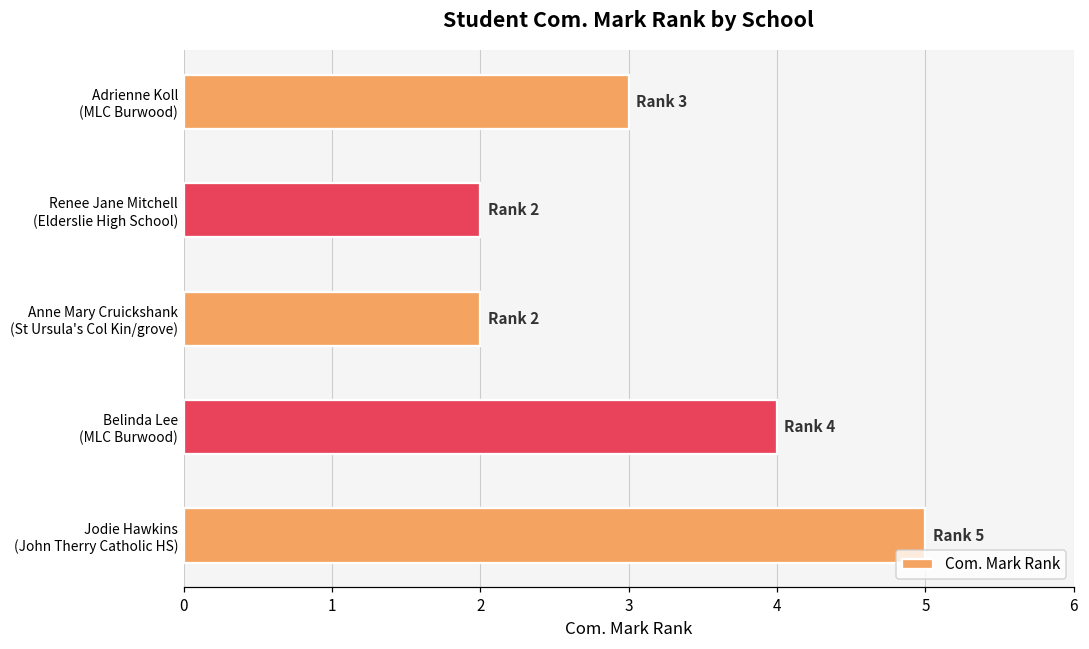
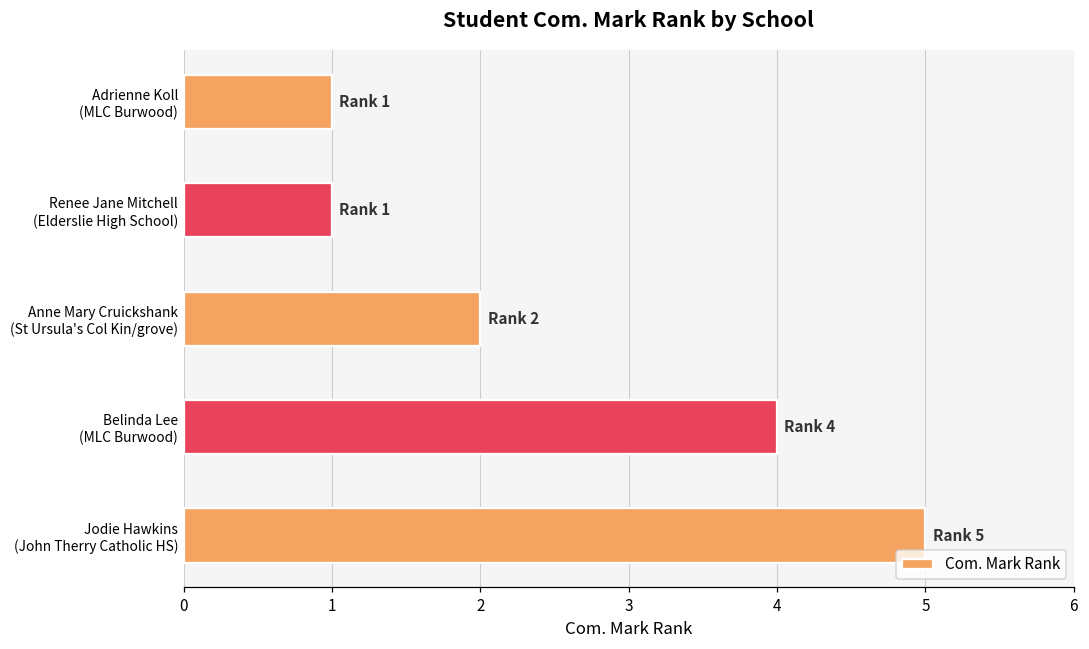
Adrienne Koll (MLC Burwood): 3 -> 1
Renee Jane Mitchell (Elderslie High School): 2 -> 1
